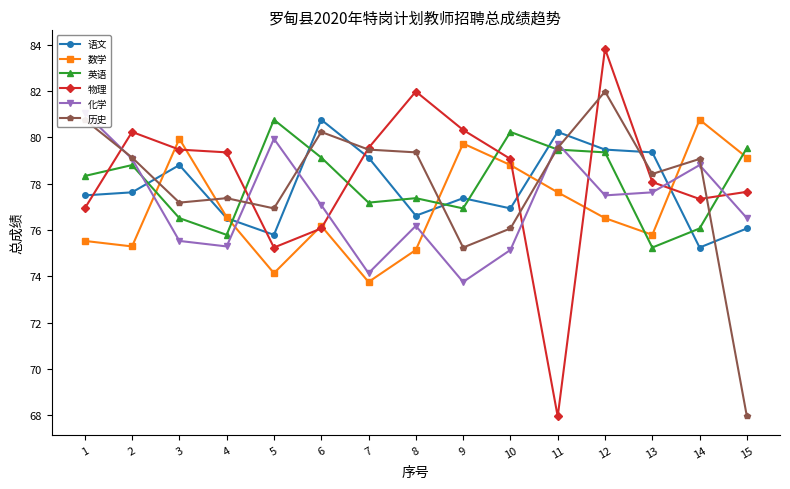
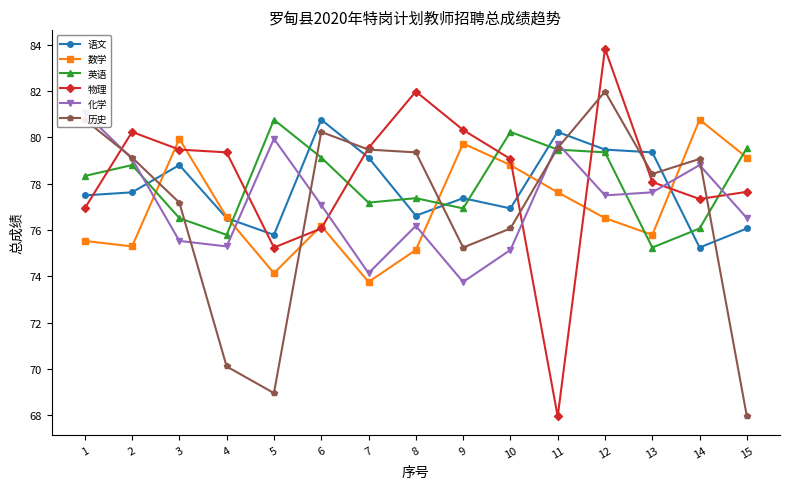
历史, 4: 77.4 -> 70.1
历史, 5: 76.9 -> 69.0
